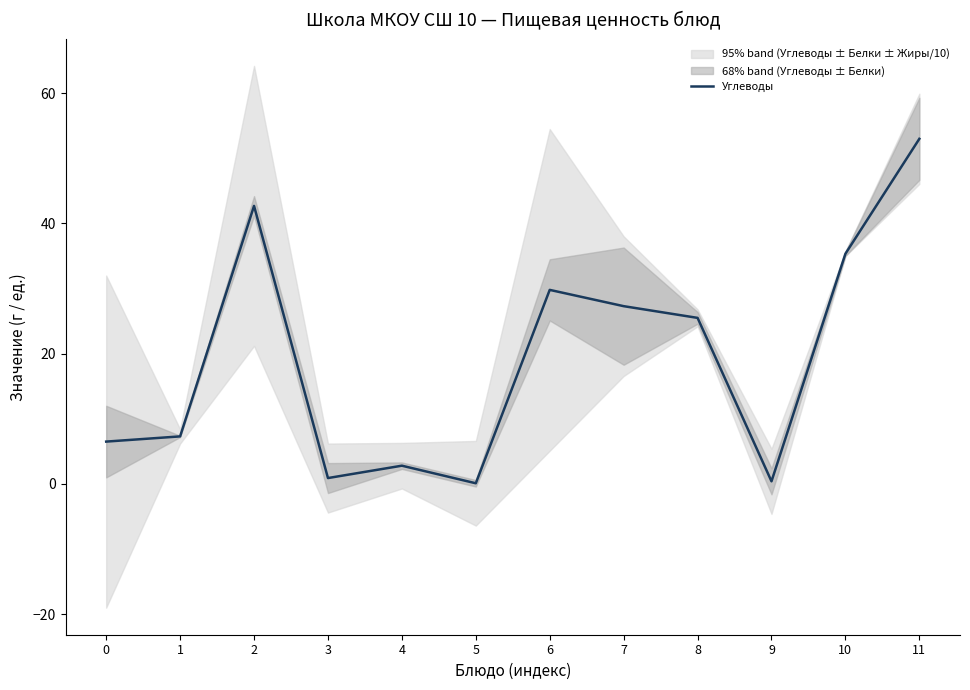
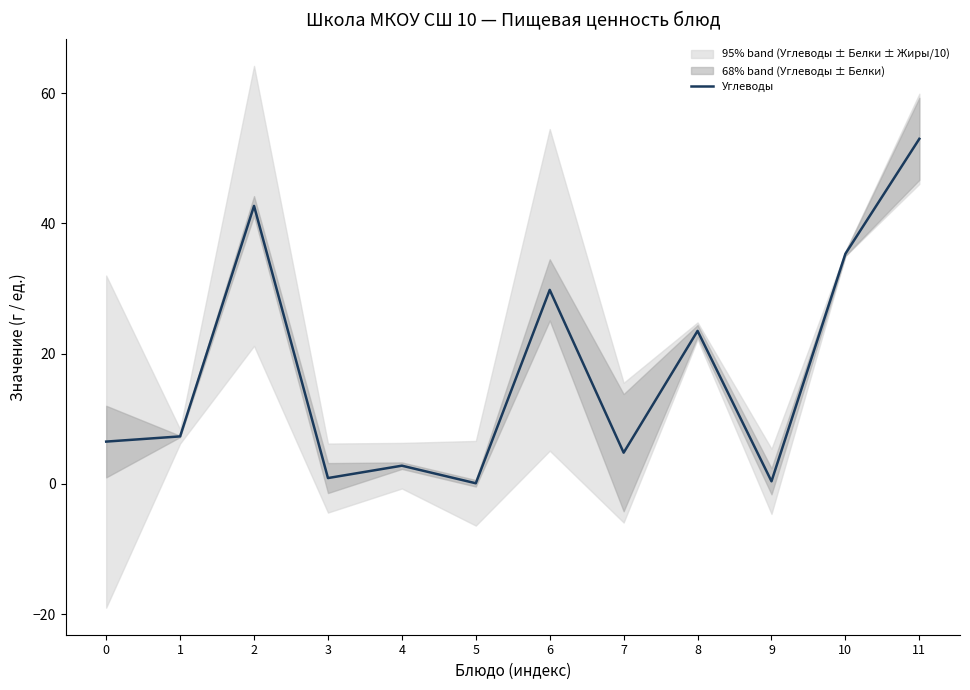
Углеводы, 7: 27 -> 5
Углеводы, 8: 26 -> 24
